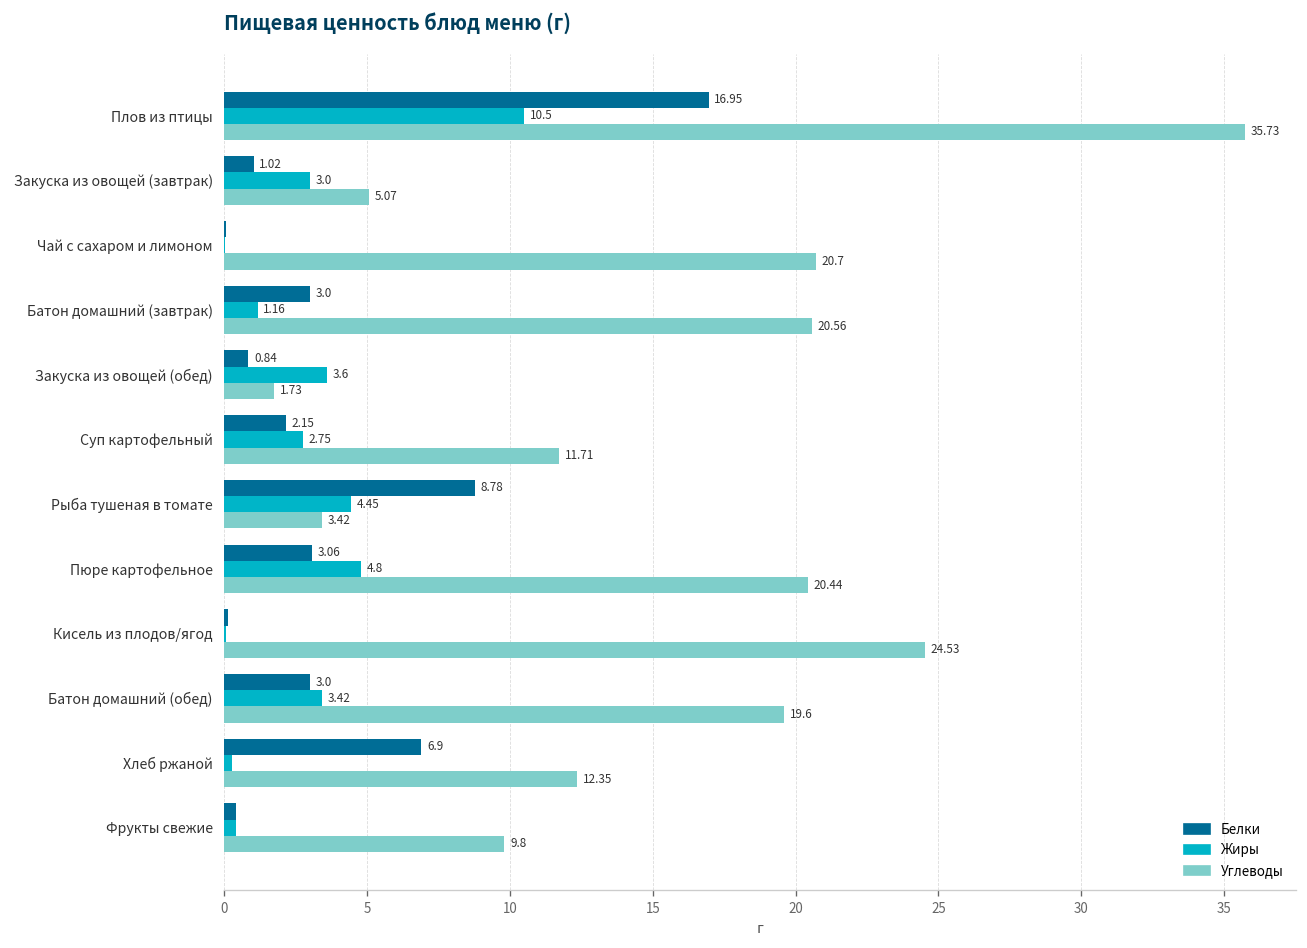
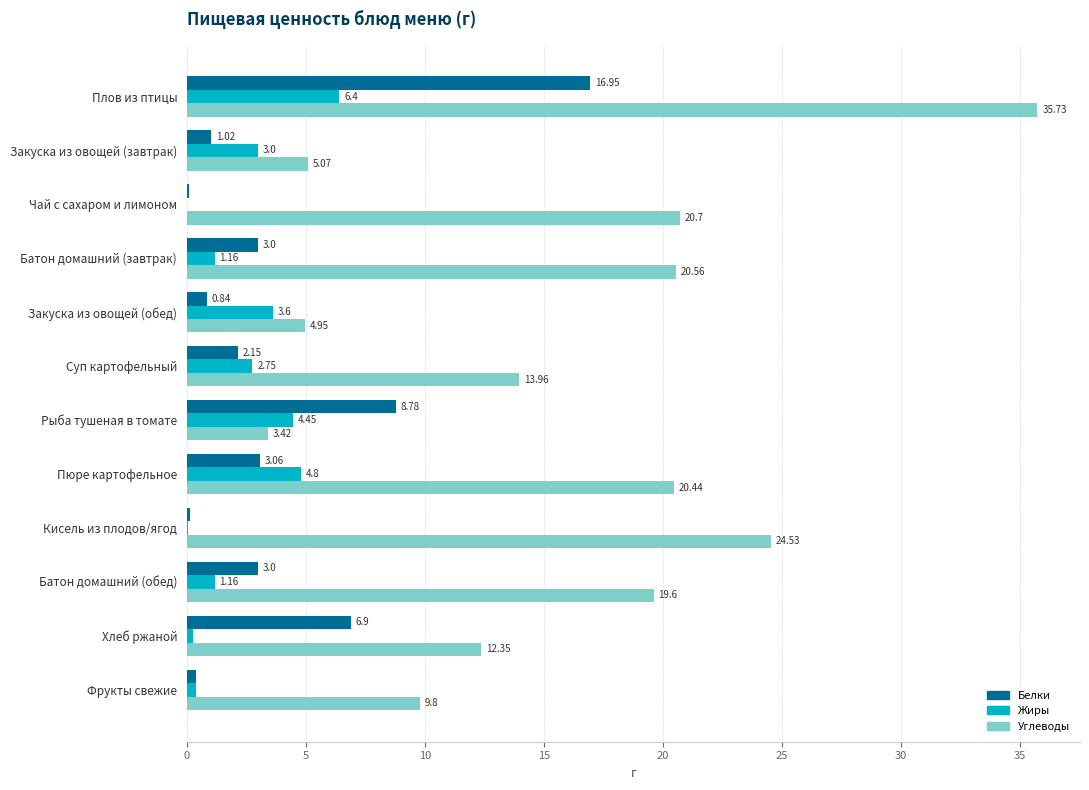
Жиры, Плов из птицы: 10.5 -> 6.4
Углеводы, Закуска из овощей (обед): 1.73 -> 4.95
Углеводы, Суп картофельный: 11.71 -> 13.96
Жиры, Батон домашний (обед): 3.42 -> 1.16
